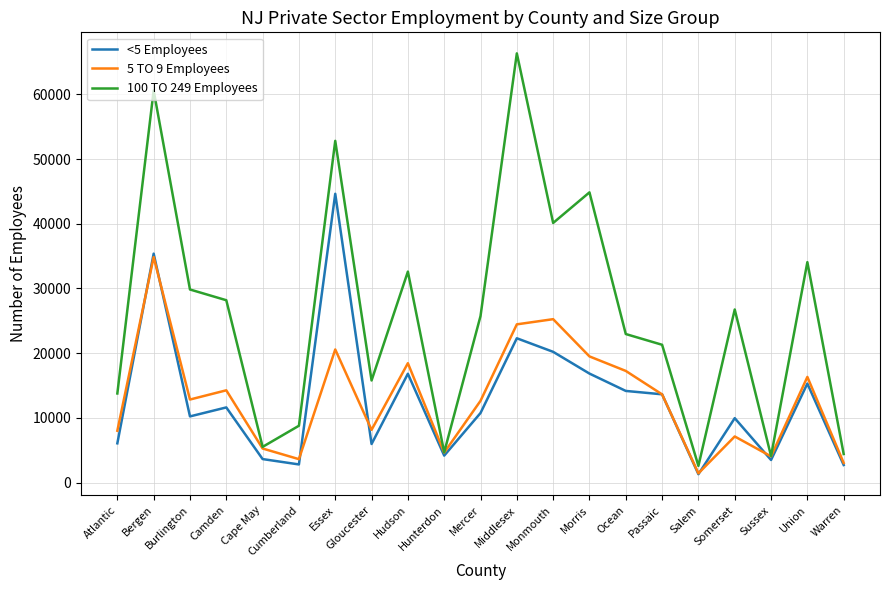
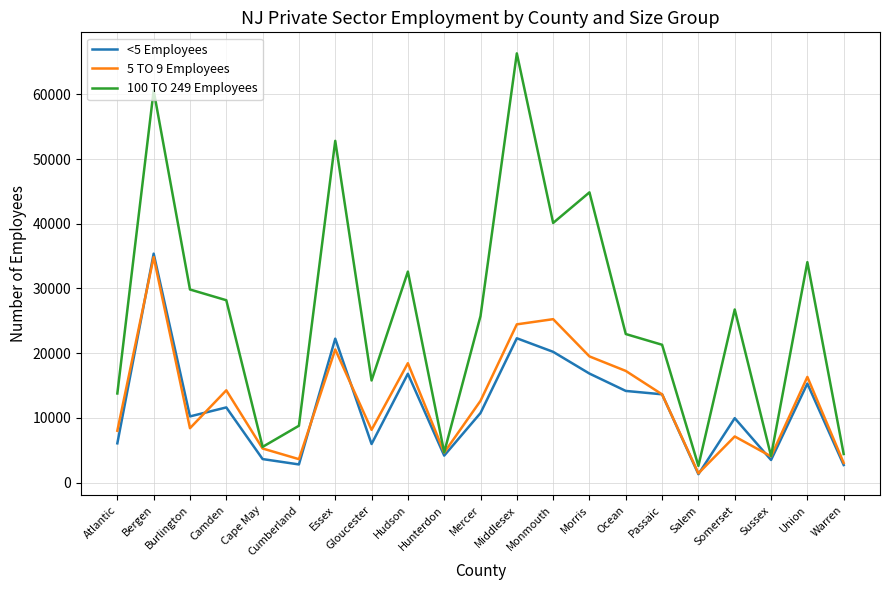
5 TO 9 Employees, Burlington: 13000 -> 8000
<5 Employees, Essex: 45000 -> 22000
